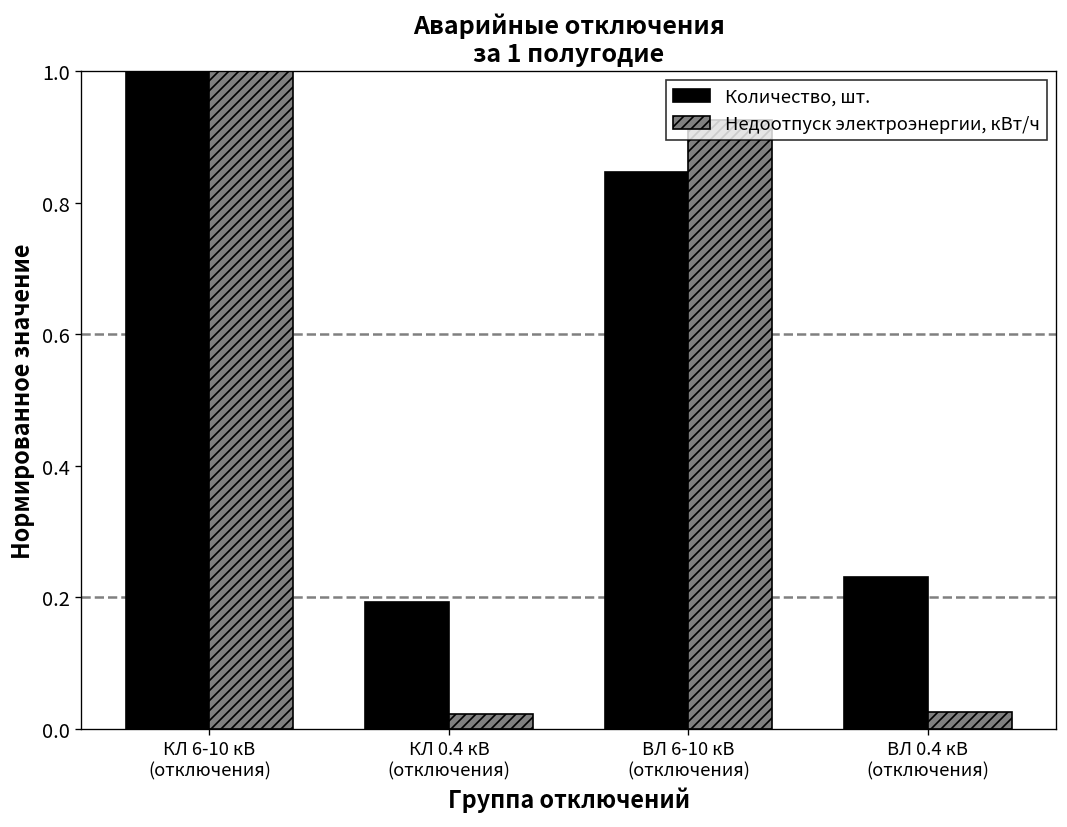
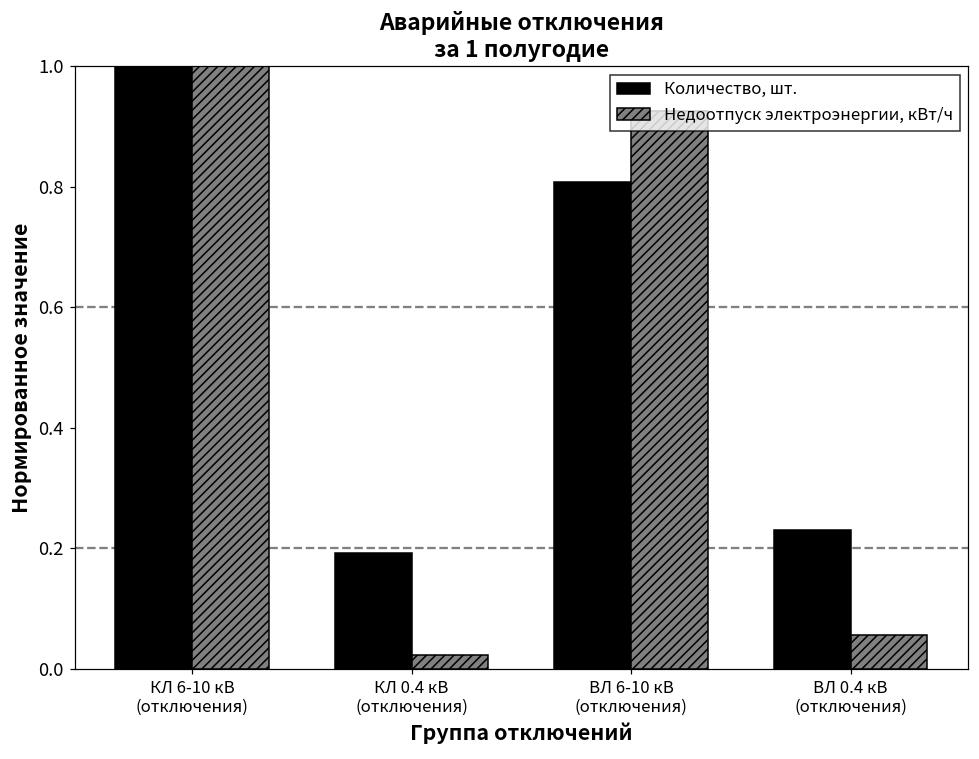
Количество, шт., ВЛ 6-10 кВ (отключения): 0.85 -> 0.81
Недоотпуск электроэнергии, кВт/ч, ВЛ 0.4 кВ (отключения): 0.03 -> 0.06
